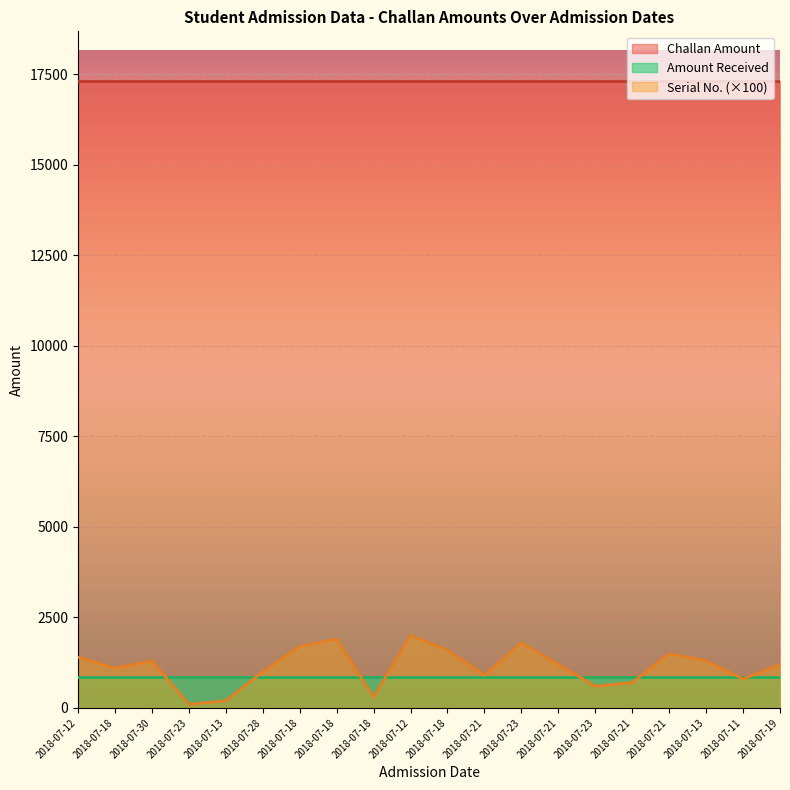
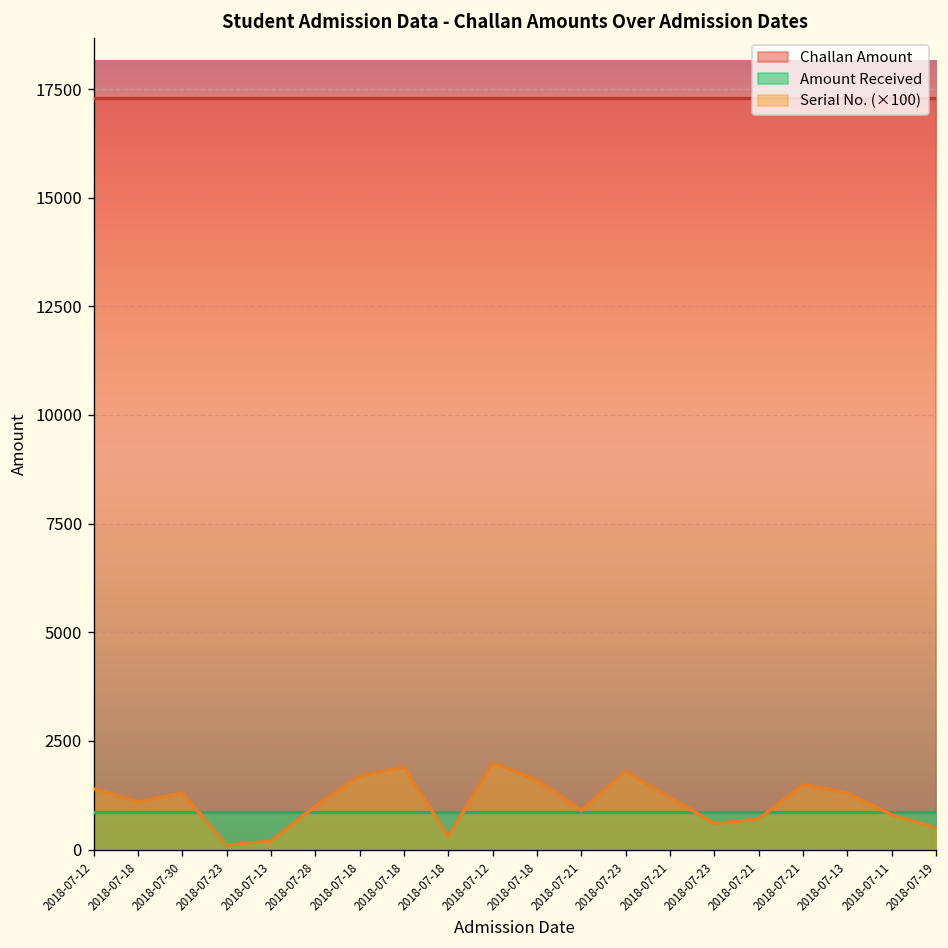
Serial No. (×100), 2018-07-19: 1200 -> 500
